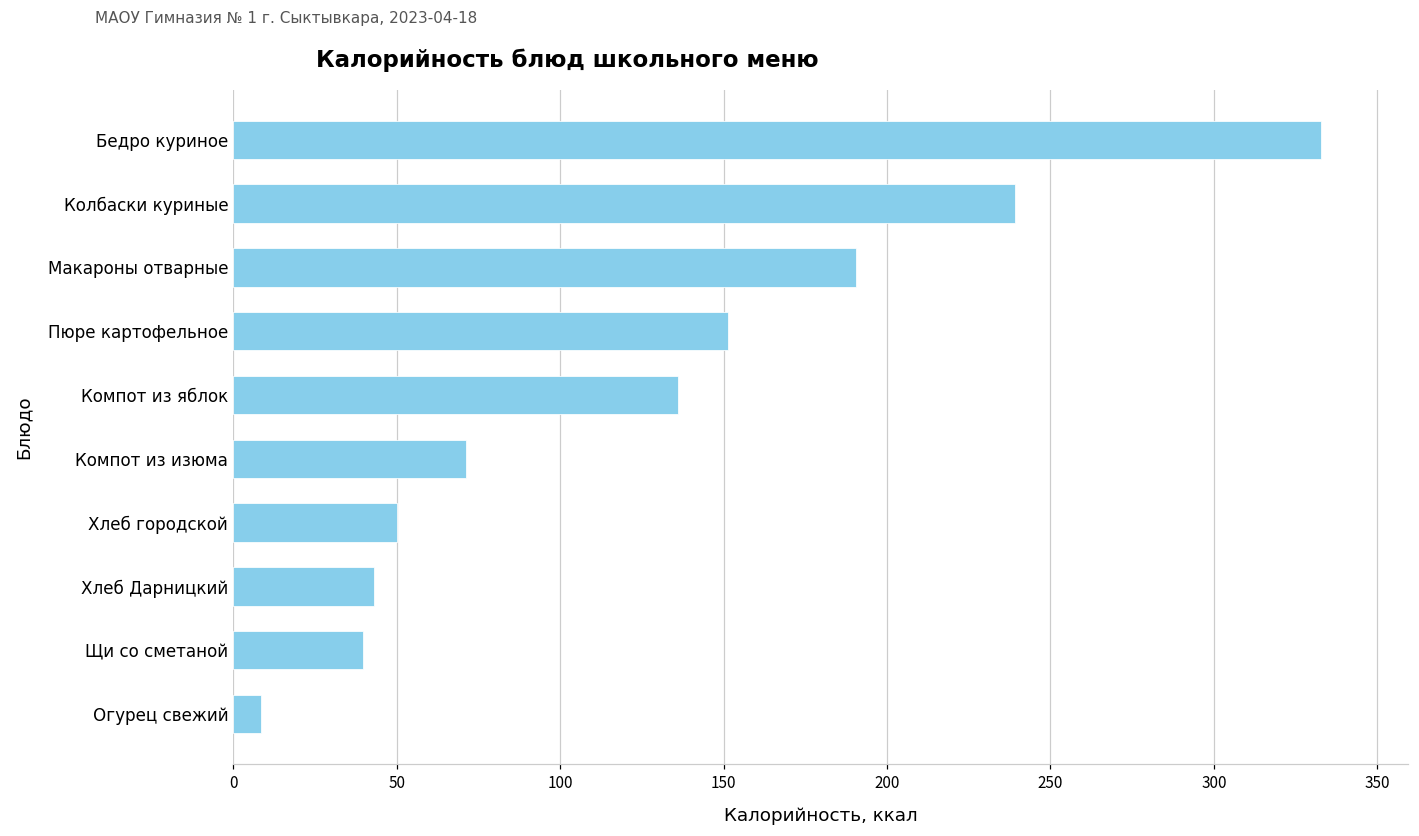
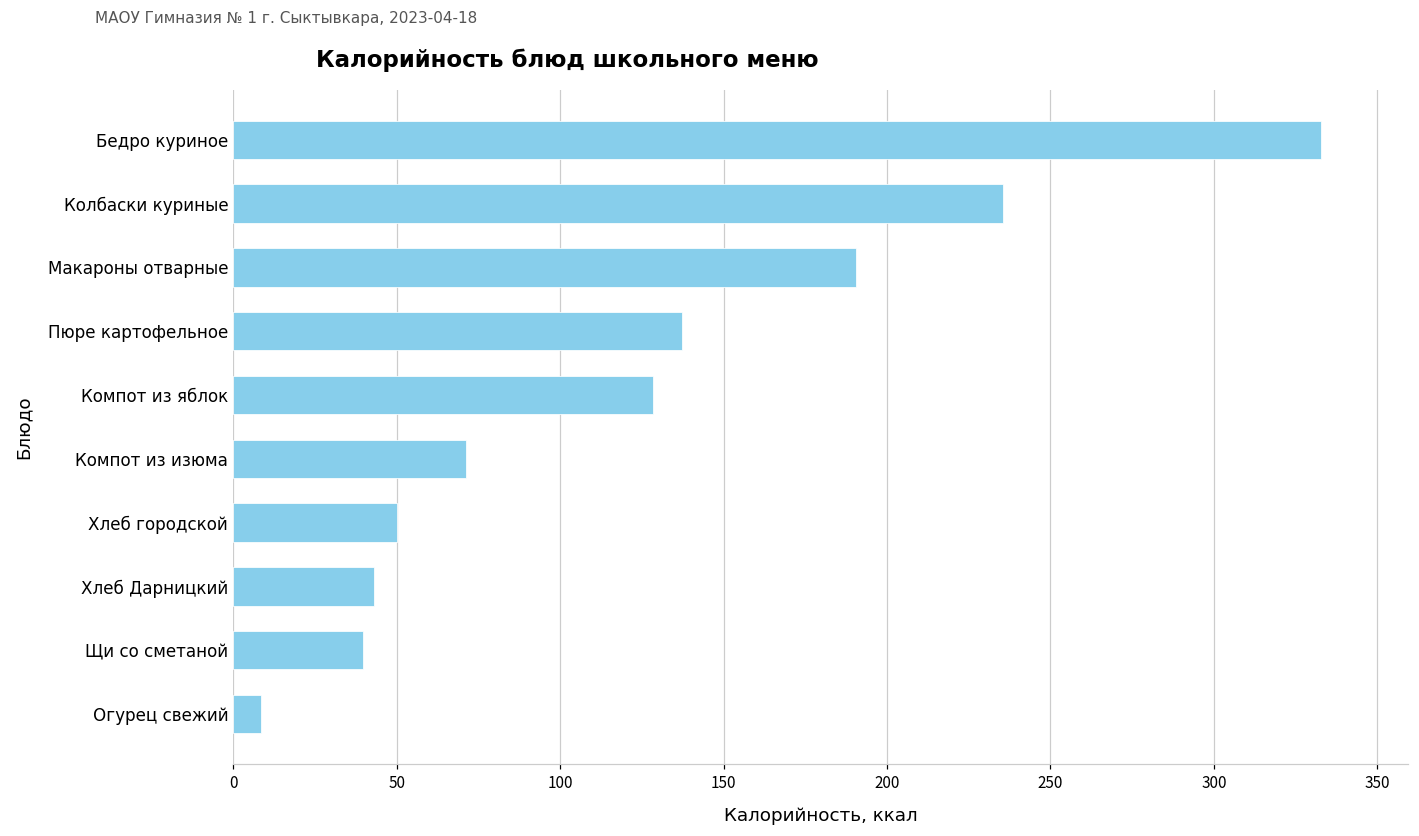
Колбаски куриные: 239 -> 235
Пюре картофельное: 151 -> 137
Компот из яблок: 136 -> 128
